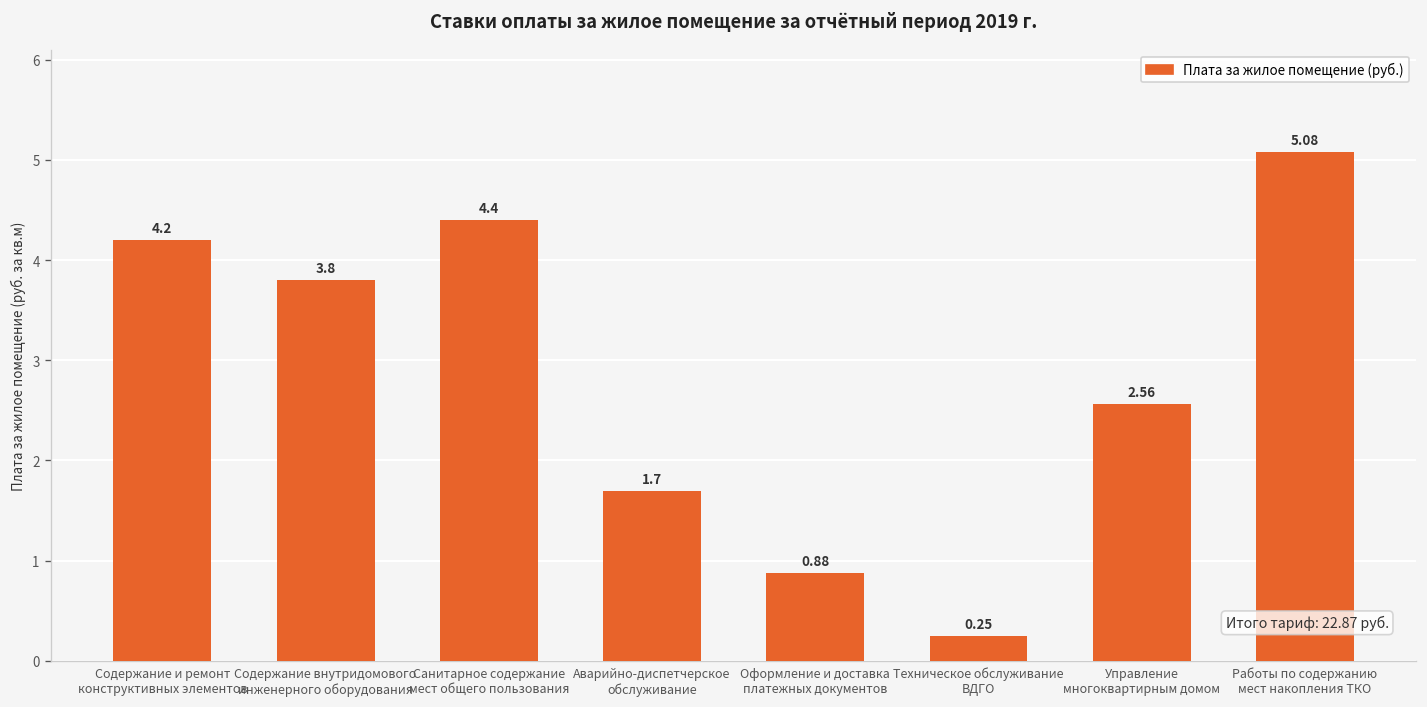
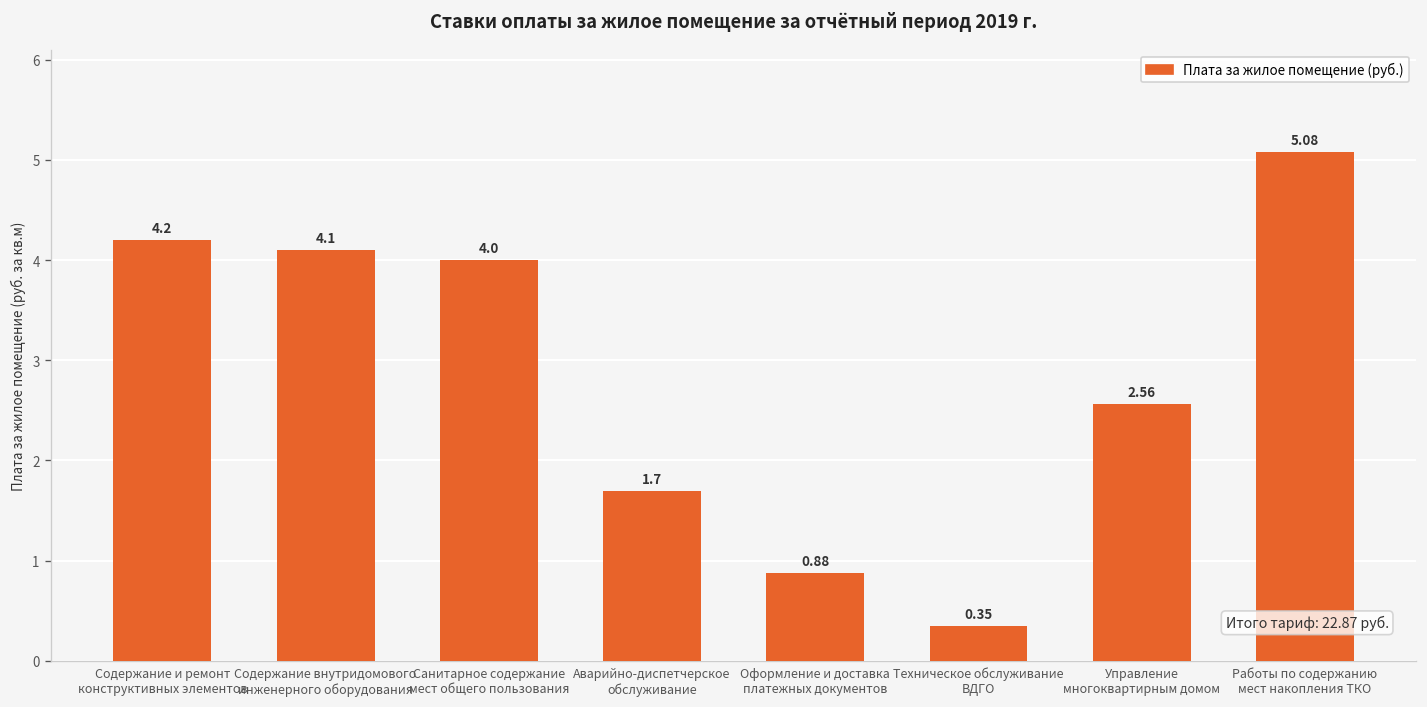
Содержание внутридомового инженерного оборудования: 3.8 -> 4.1
Санитарное содержание мест общего пользования: 4.4 -> 4.0
Техническое обслуживание ВДГО: 0.25 -> 0.35
